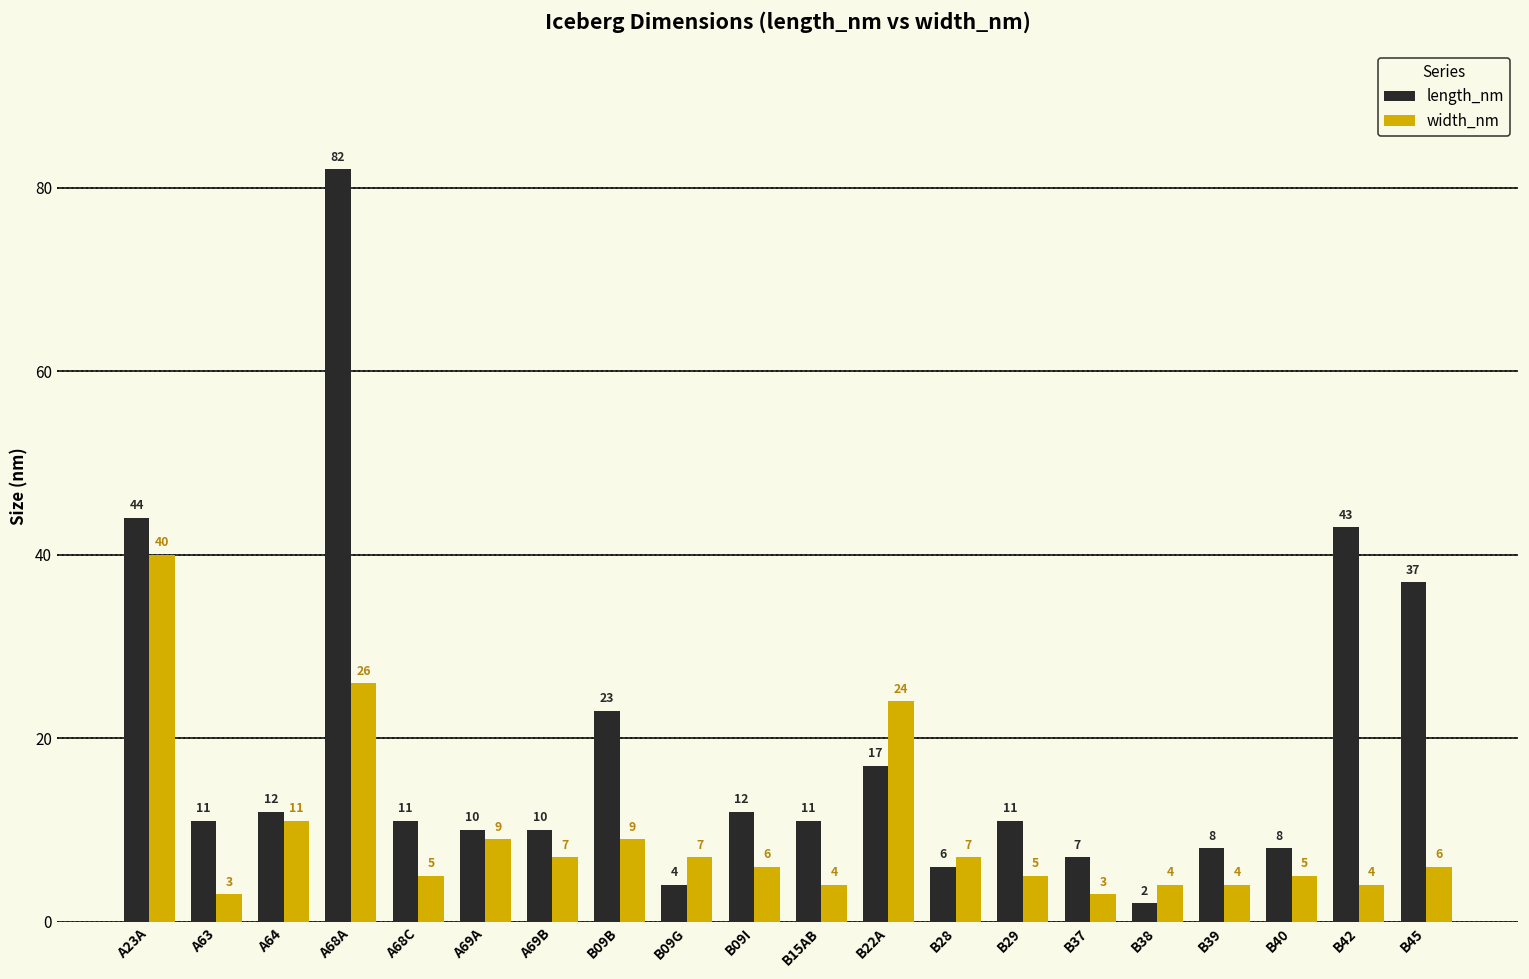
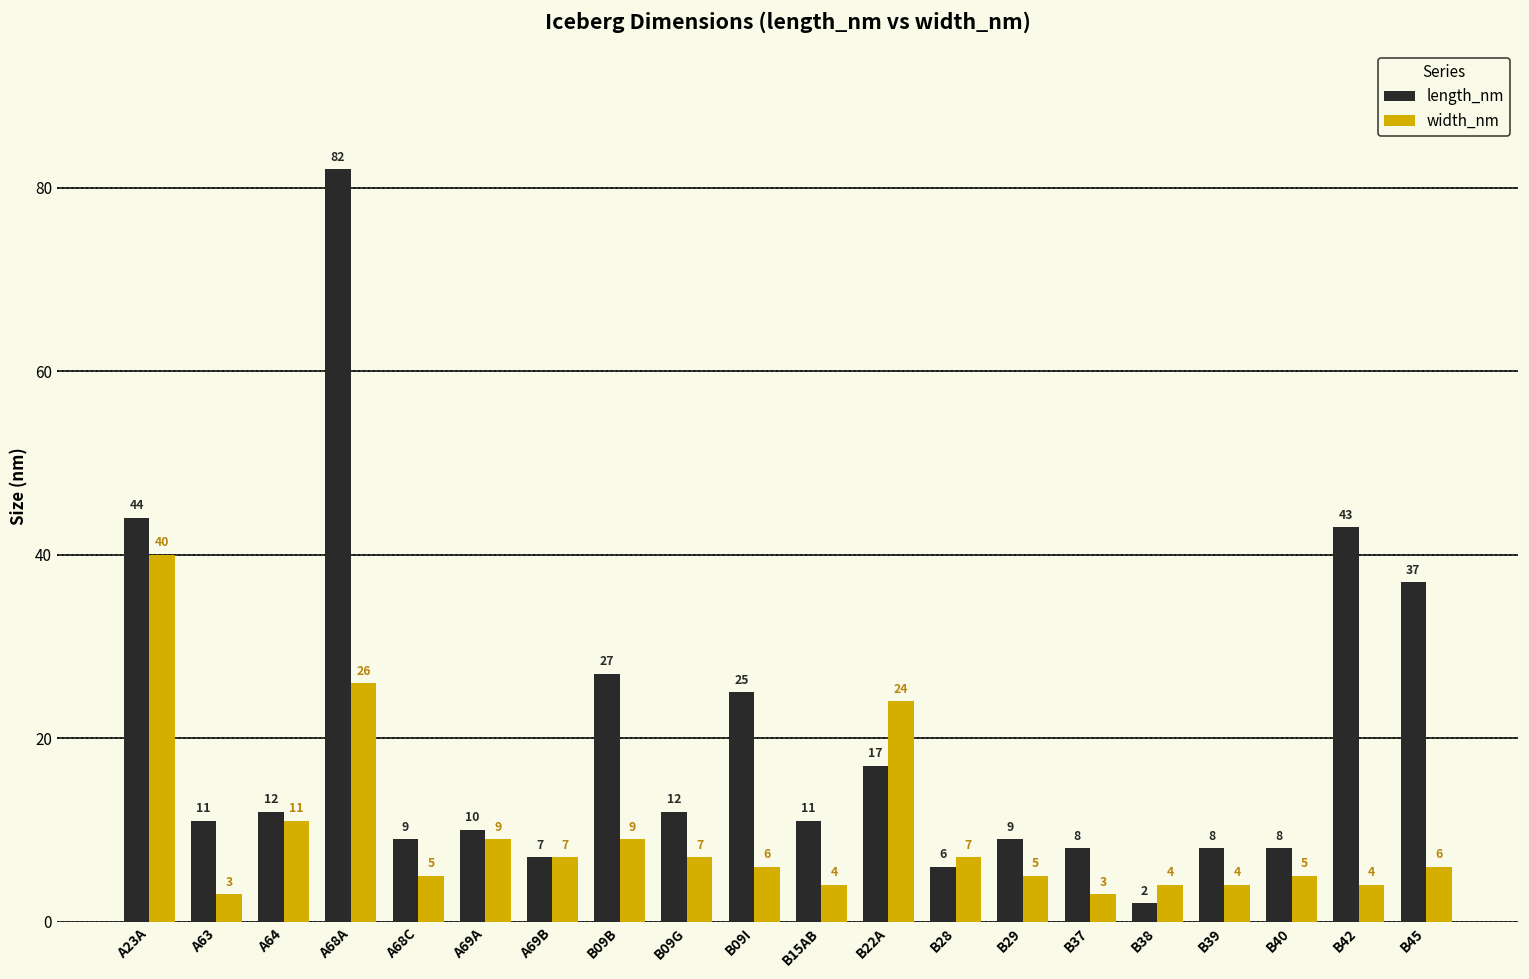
length_nm, A68C: 11 -> 9
length_nm, A69B: 10 -> 7
length_nm, B09B: 23 -> 27
length_nm, B09G: 4 -> 12
length_nm, B09I: 12 -> 25
length_nm, B29: 11 -> 9
length_nm, B37: 7 -> 8
